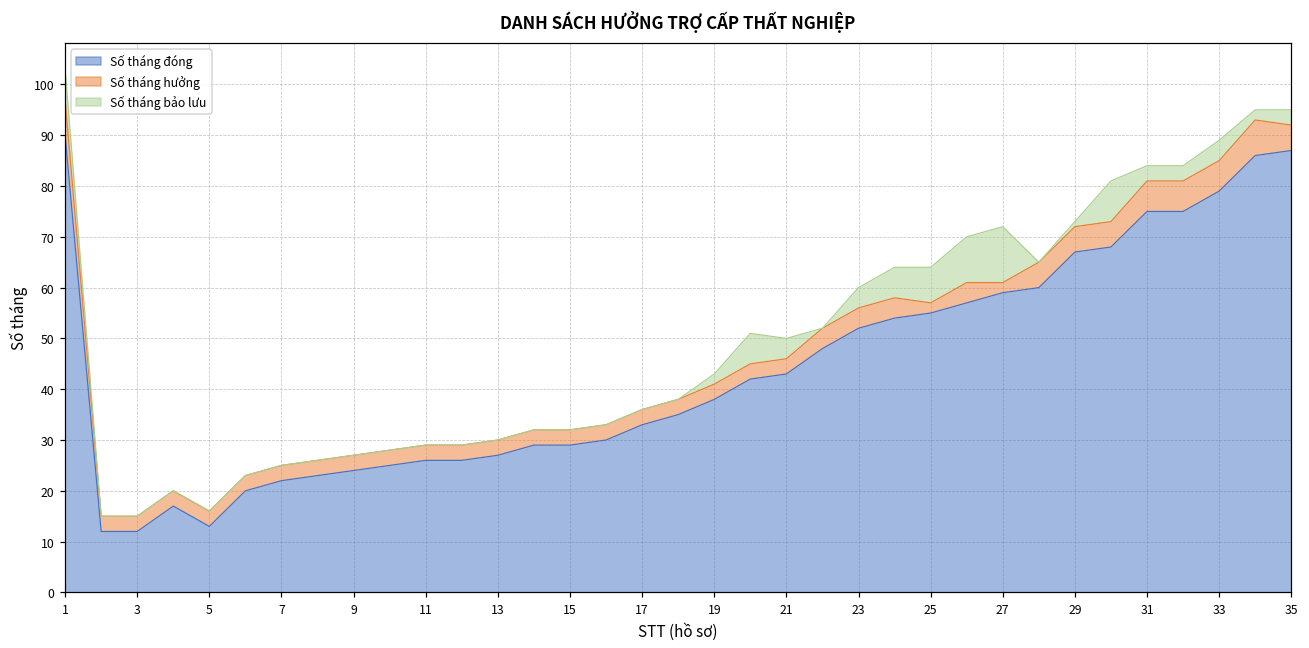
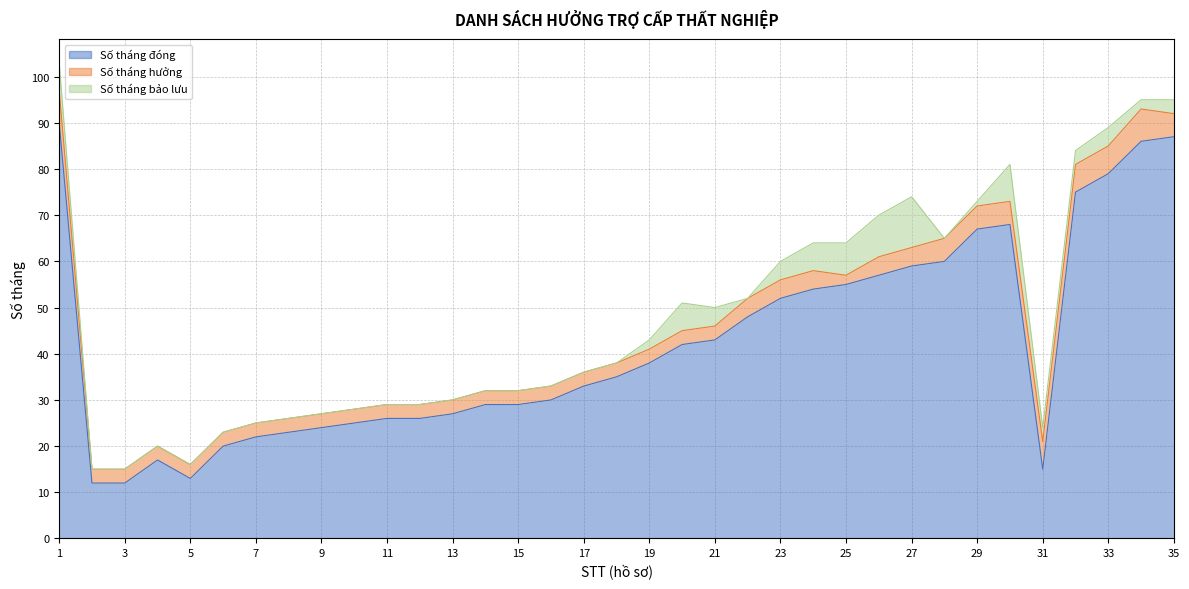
Số tháng hưởng, 27: 2 -> 4
Số tháng đóng, 31: 75 -> 15
